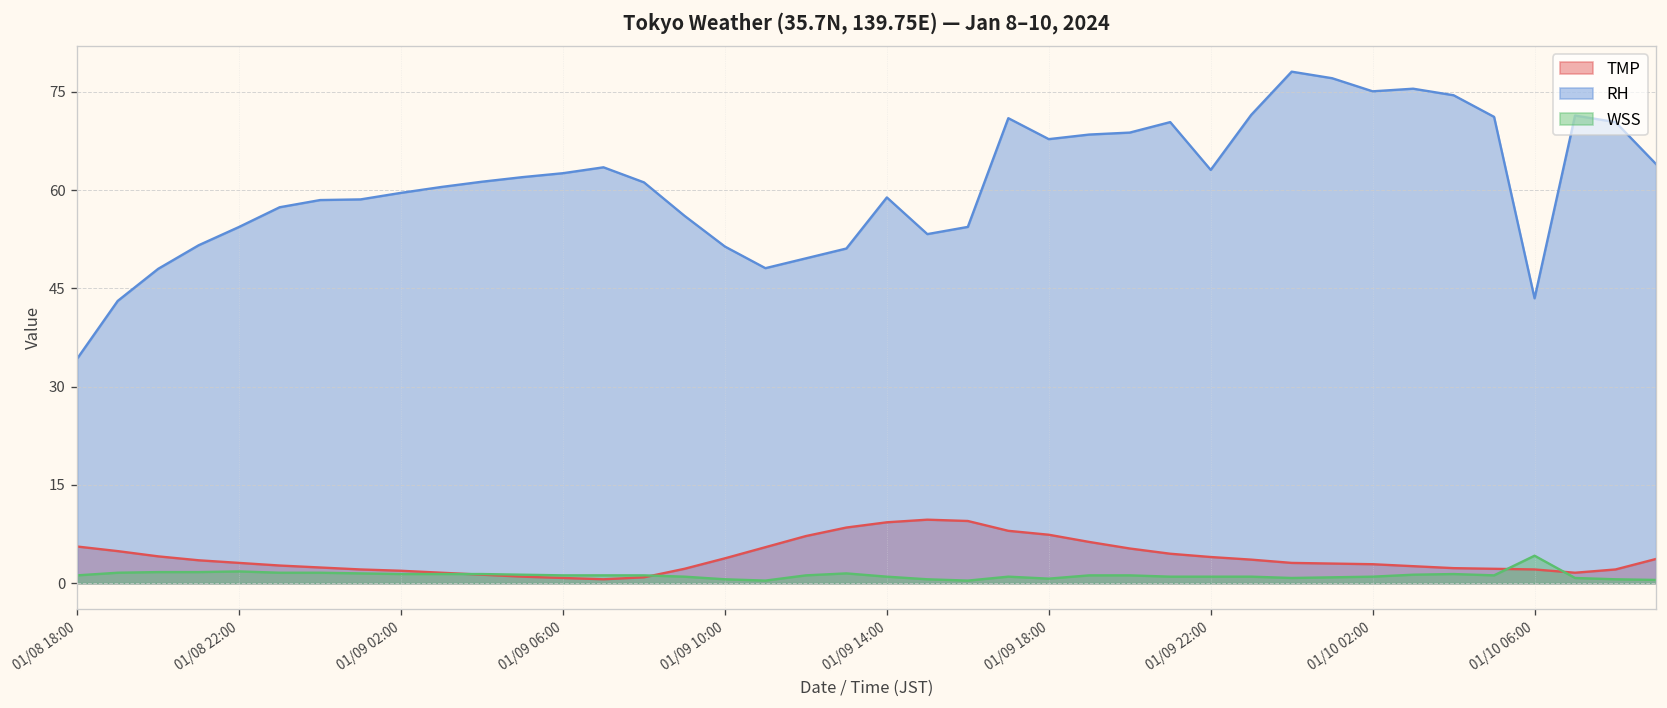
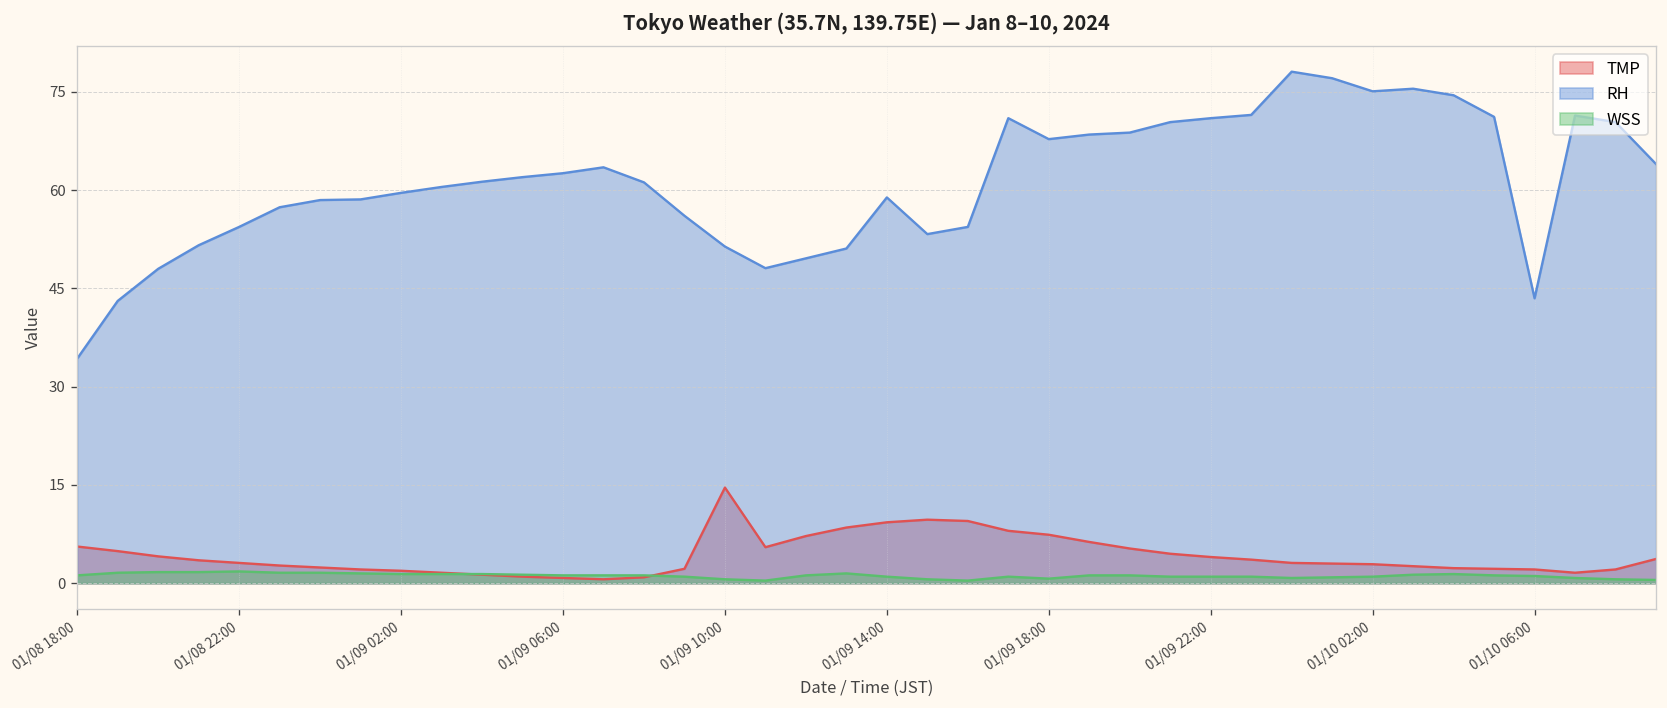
TMP, 01/09 10:00: 4 -> 15
RH, 01/09 22:00: 63 -> 71
WSS, 01/10 06:00: 4 -> 1
